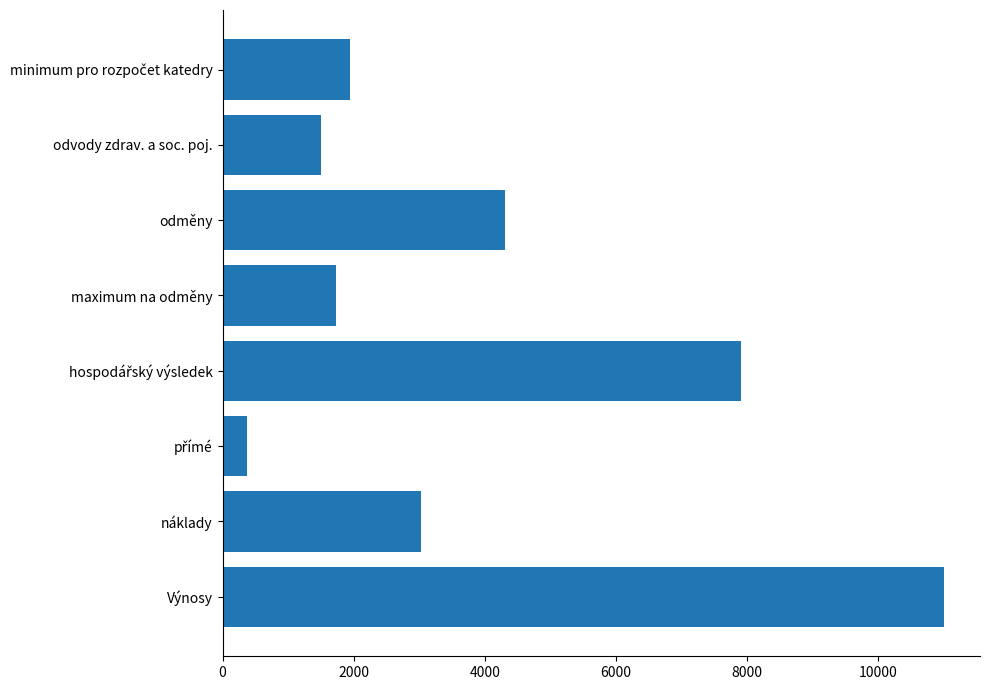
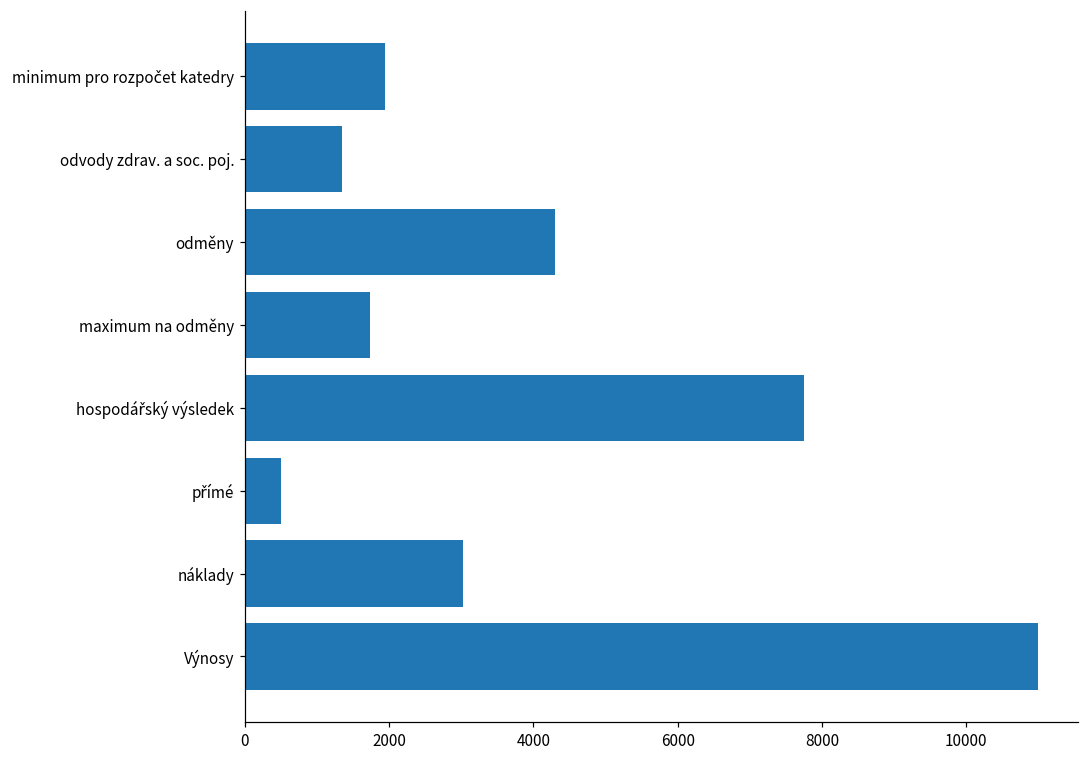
odvody zdrav. a soc. poj.: 1500 -> 1300
hospodářský výsledek: 7900 -> 7800
přímé: 400 -> 500
